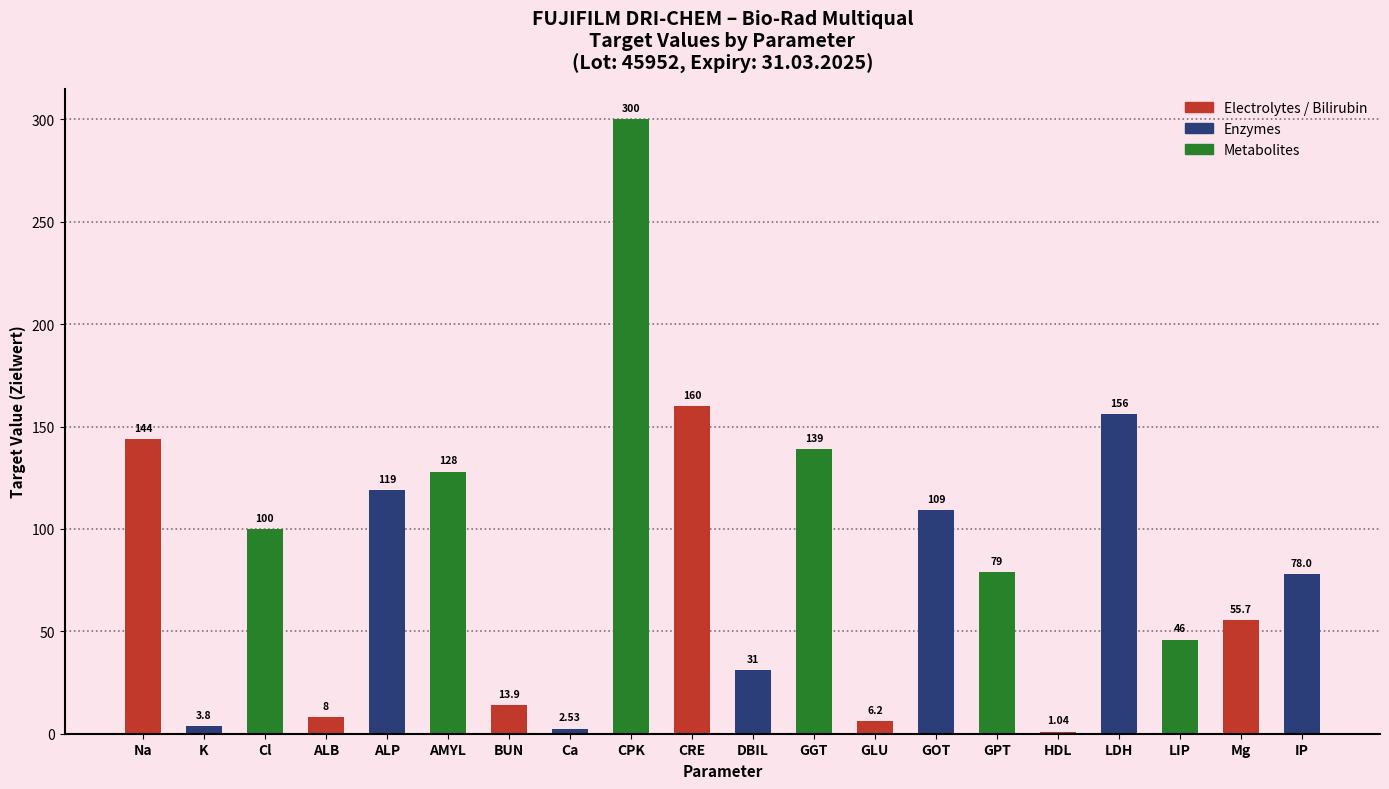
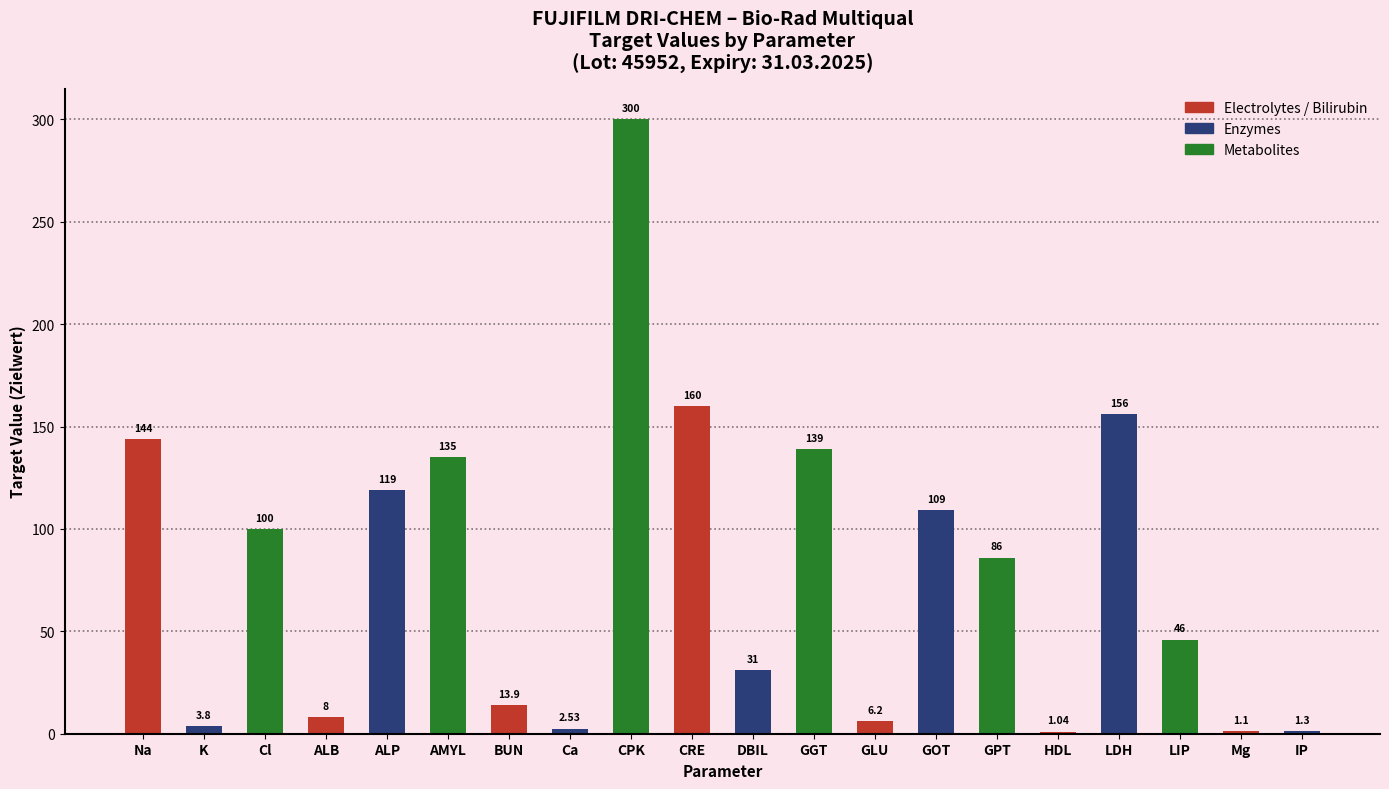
AMYL: 128 -> 135
GPT: 79 -> 86
Mg: 55.7 -> 1.1
IP: 78.0 -> 1.3
